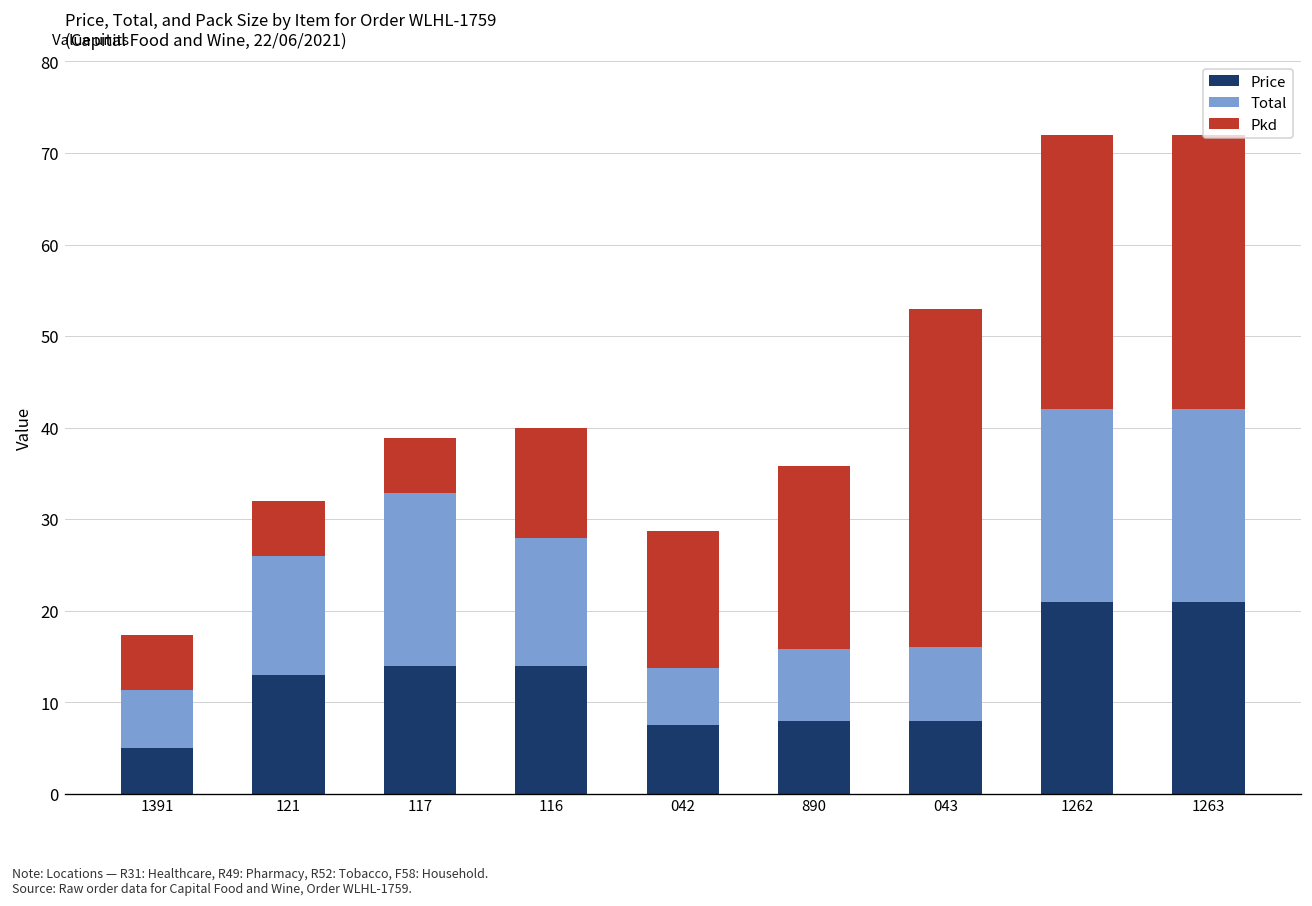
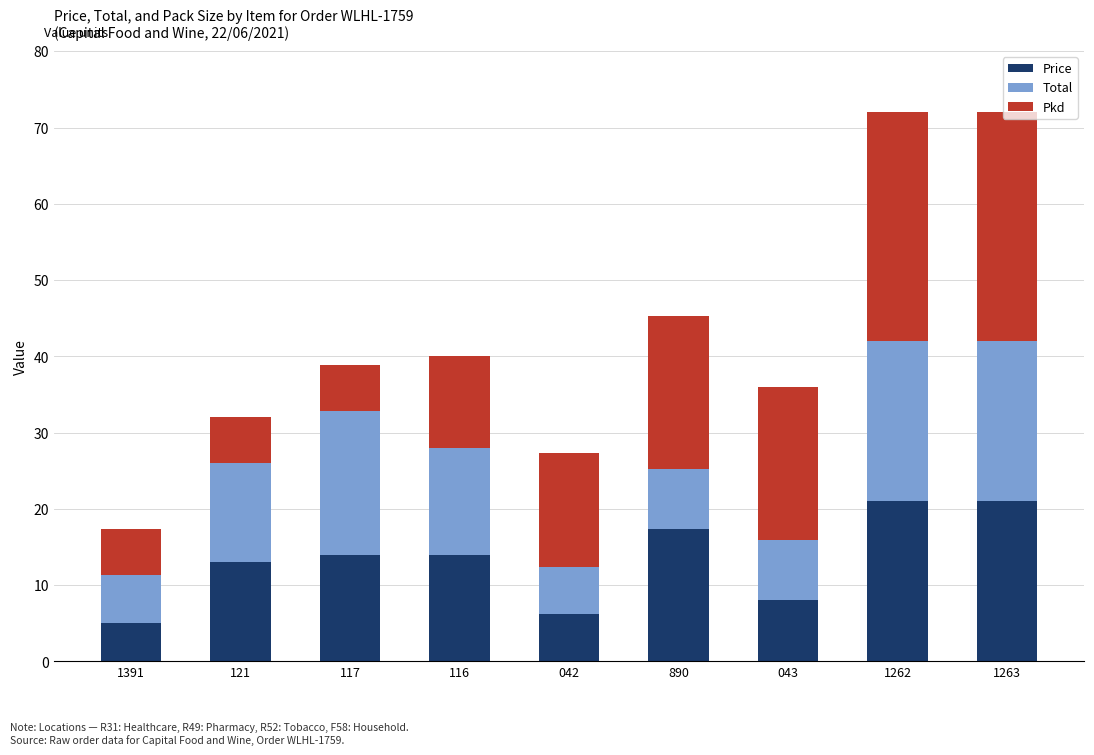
Price, 042: 8 -> 6
Price, 890: 8 -> 17
Pkd, 043: 37 -> 20
